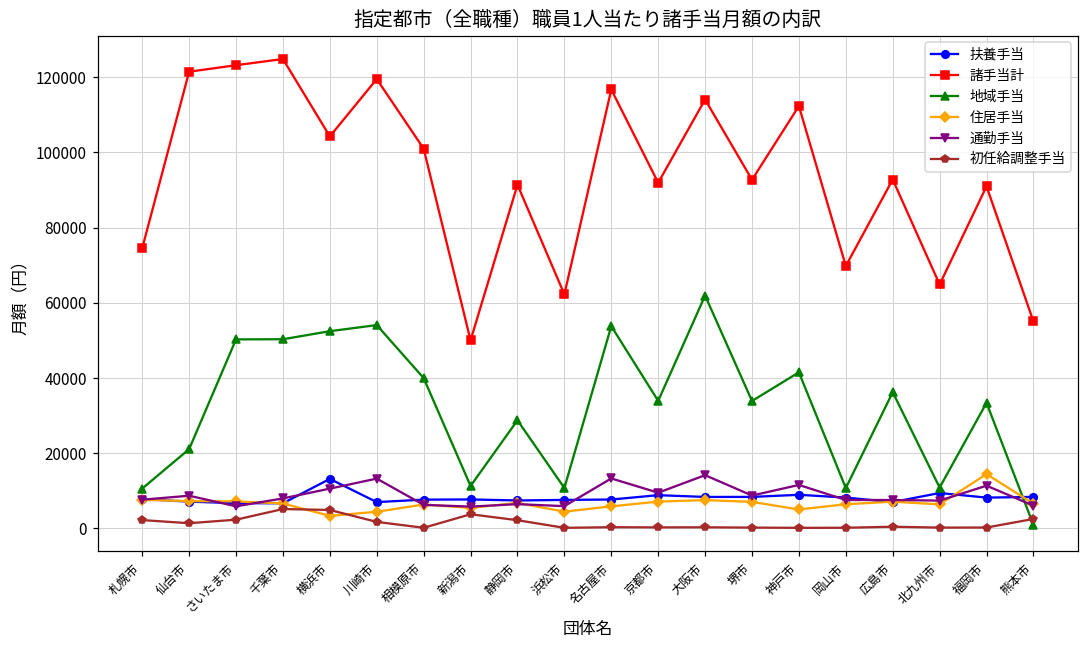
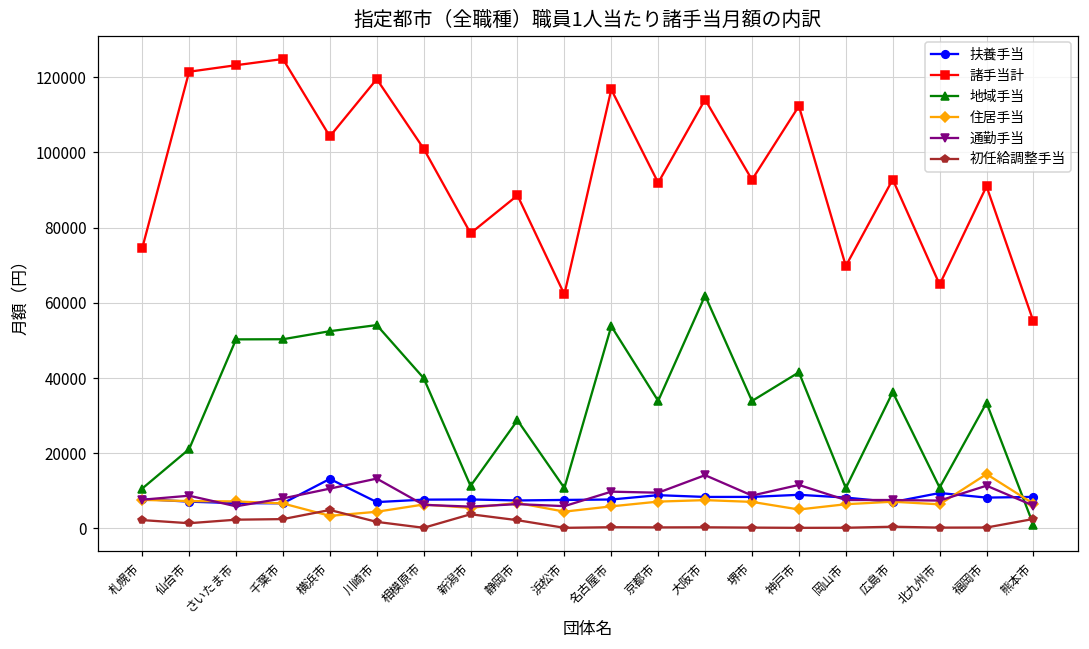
初任給調整手当, 千葉市: 5000 -> 2000
諸手当計, 新潟市: 50000 -> 78000
諸手当計, 静岡市: 91000 -> 89000
通勤手当, 名古屋市: 13000 -> 10000
